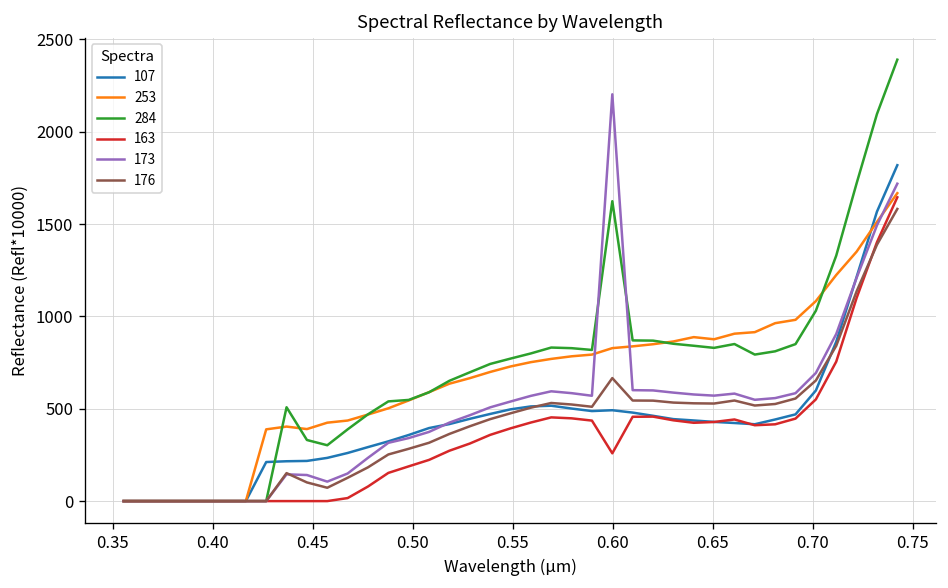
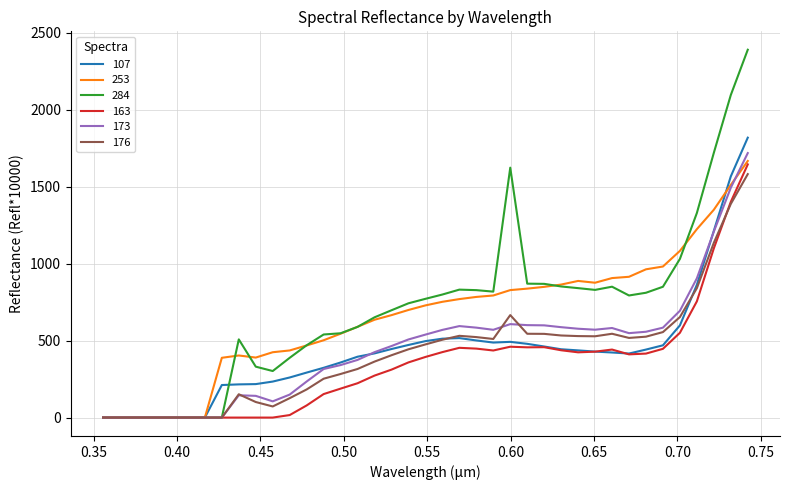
163, 0.60: 260 -> 460
173, 0.60: 2200 -> 610
